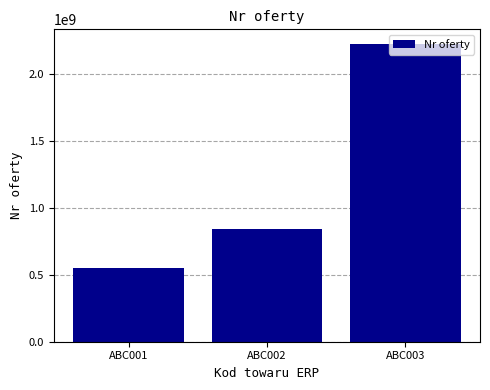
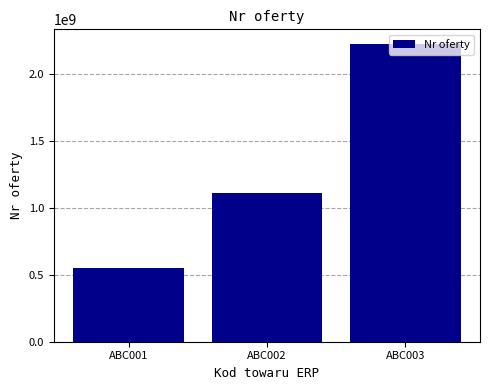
ABC002: 840000000 -> 1110000000
